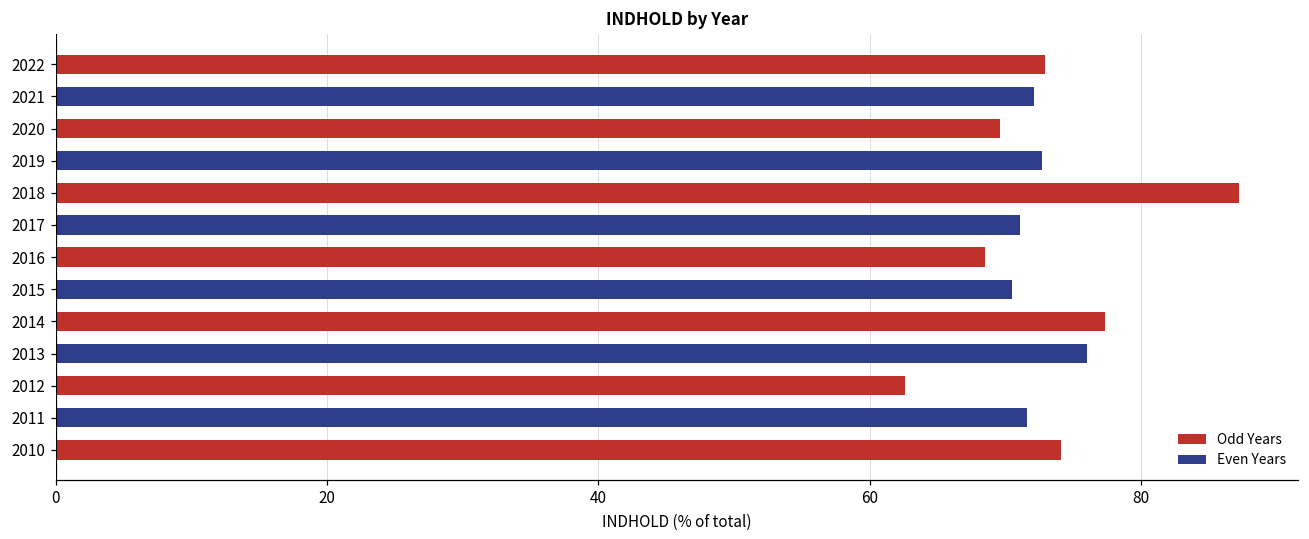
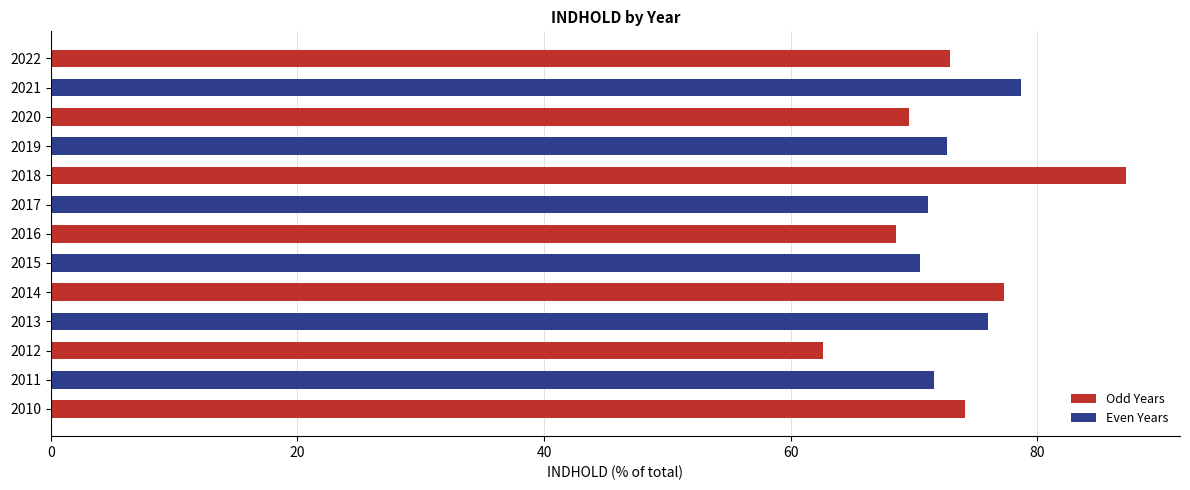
2021: 72.1 -> 78.7
